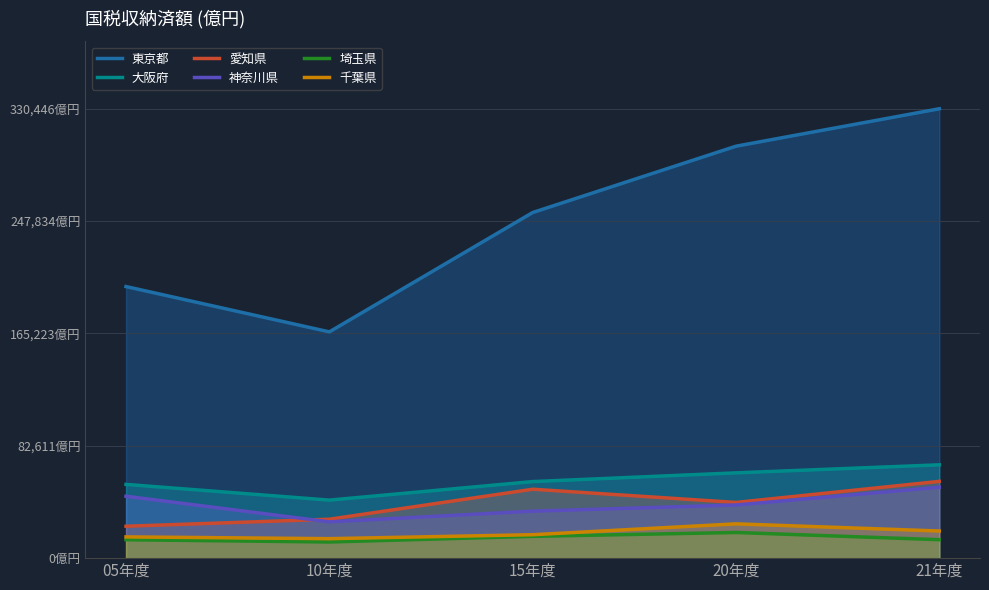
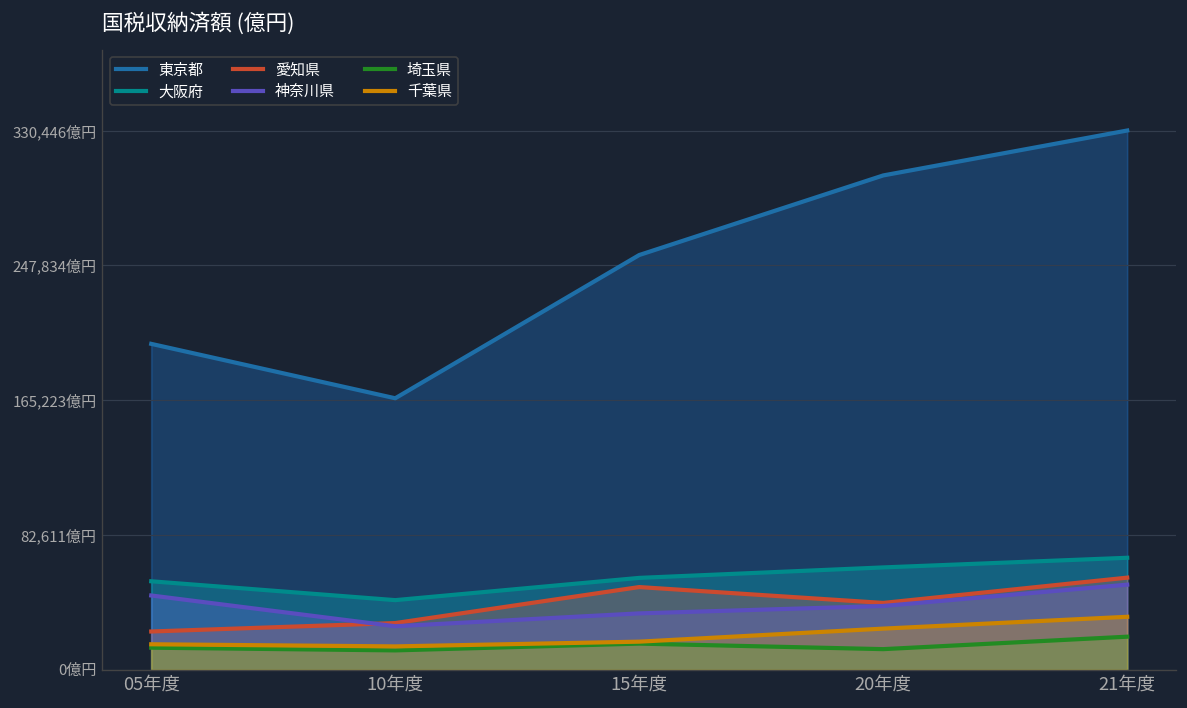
埼玉県, 20年度: 19,000億円 -> 13,000億円
埼玉県, 21年度: 14,000億円 -> 20,000億円
千葉県, 21年度: 20,000億円 -> 32,000億円
